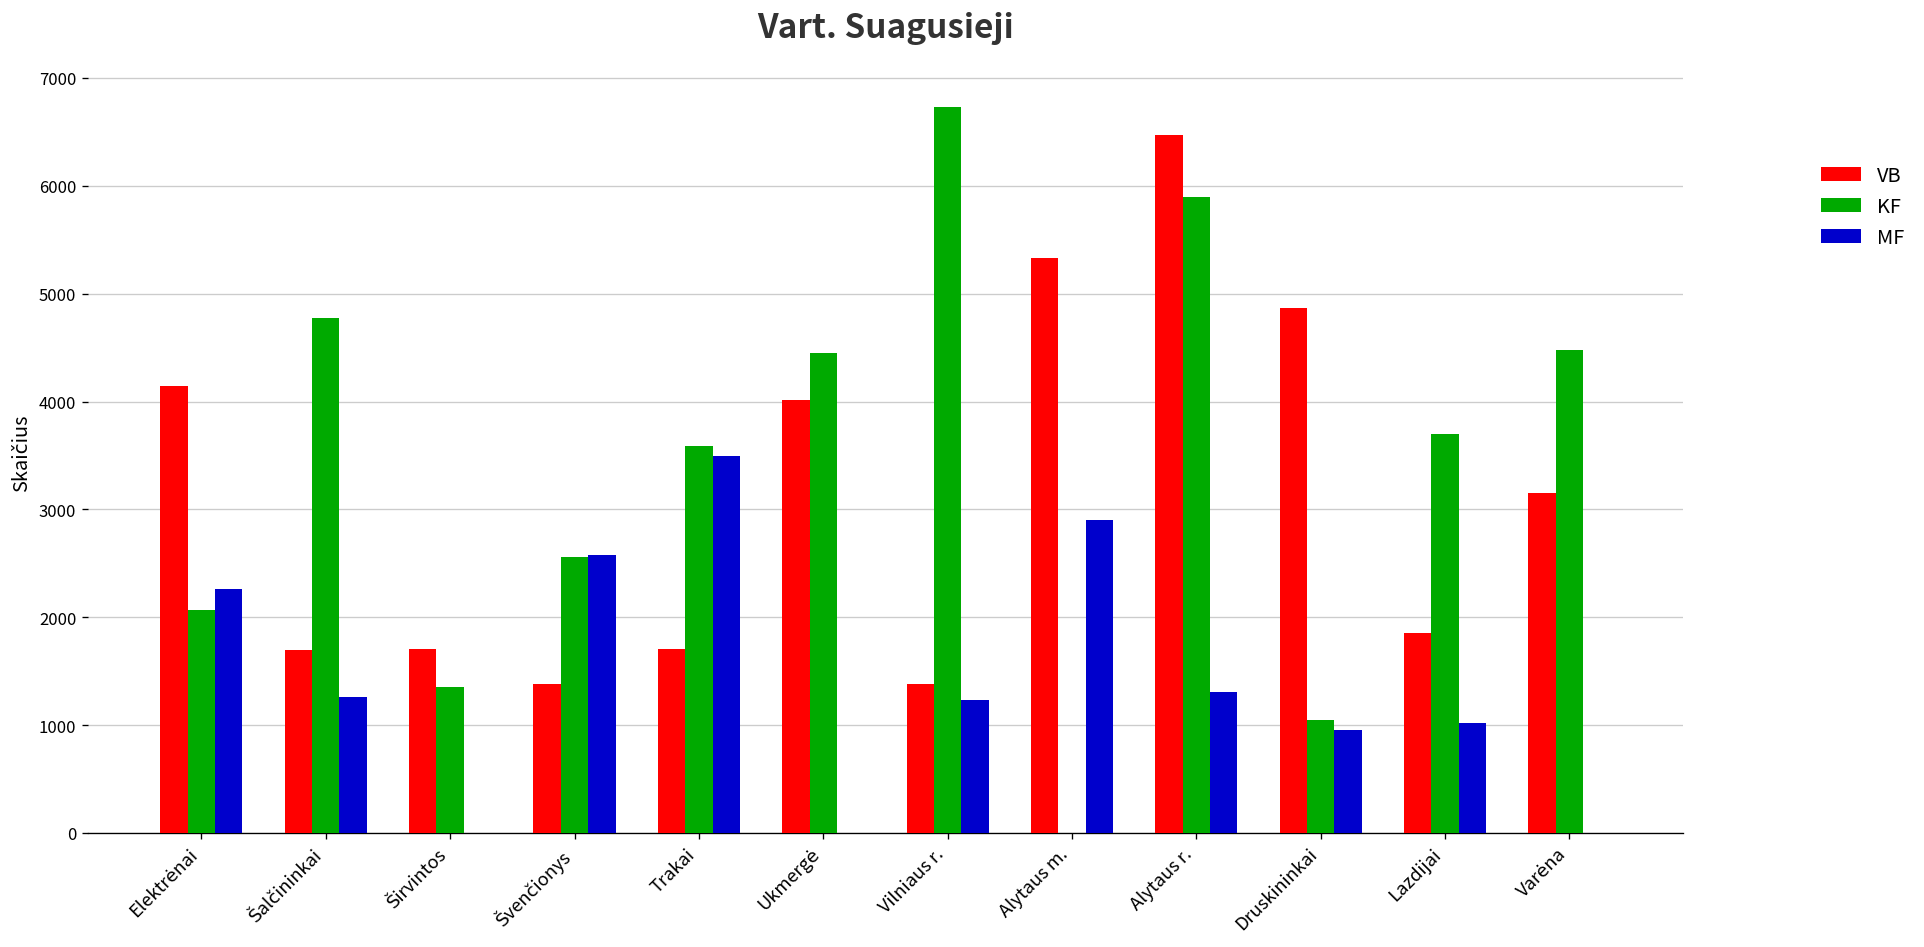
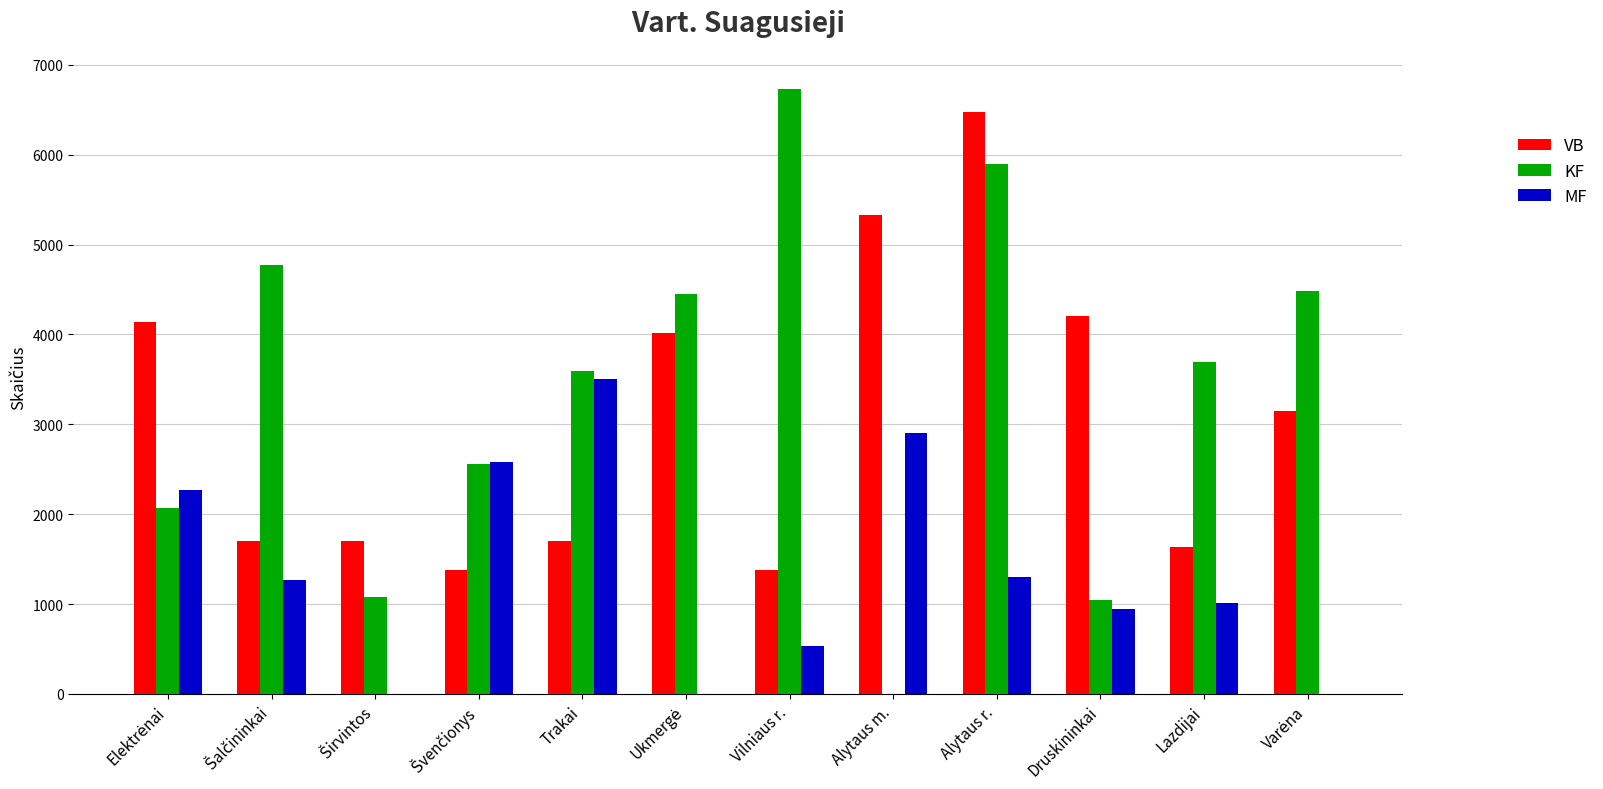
KF, Širvintos: 1400 -> 1100
MF, Vilniaus r.: 1200 -> 500
VB, Druskininkai: 4900 -> 4200
VB, Lazdijai: 1900 -> 1600
